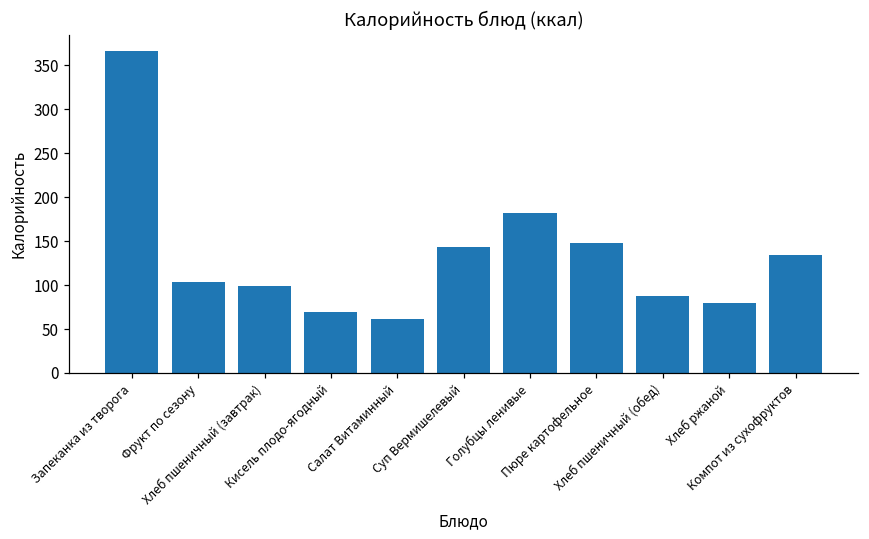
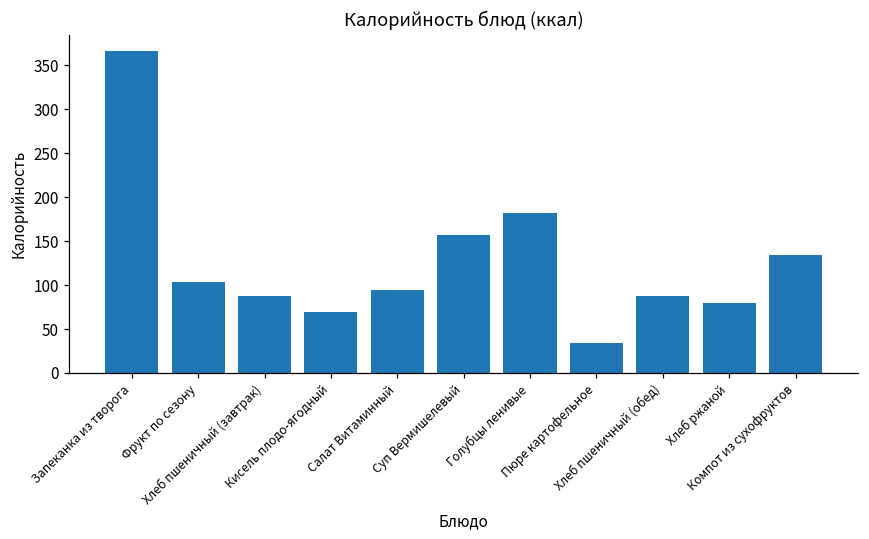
Хлеб пшеничный (завтрак): 100 -> 90
Салат Витаминный: 60 -> 90
Суп Вермишелевый: 140 -> 160
Пюре картофельное: 150 -> 30
